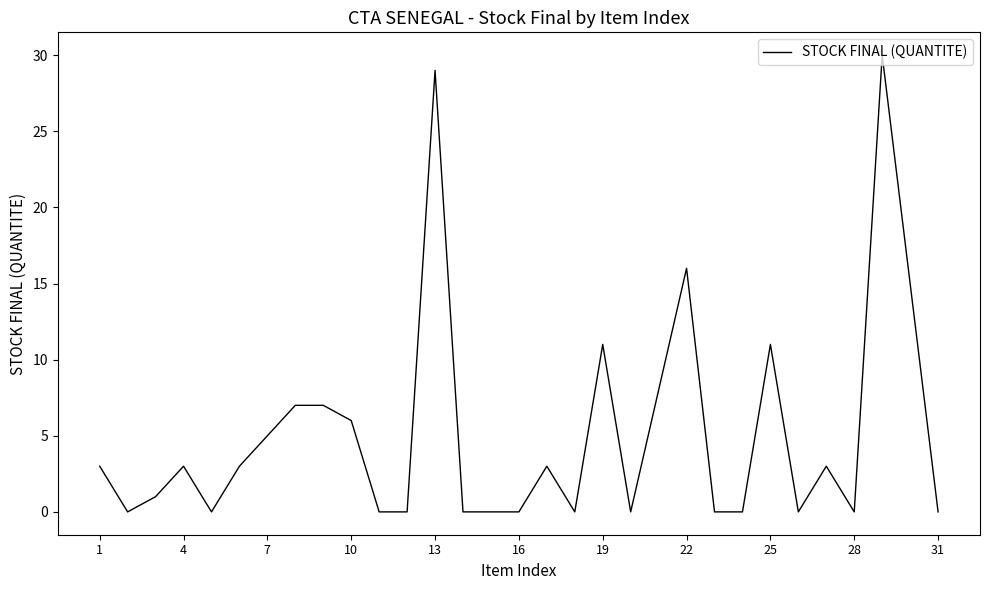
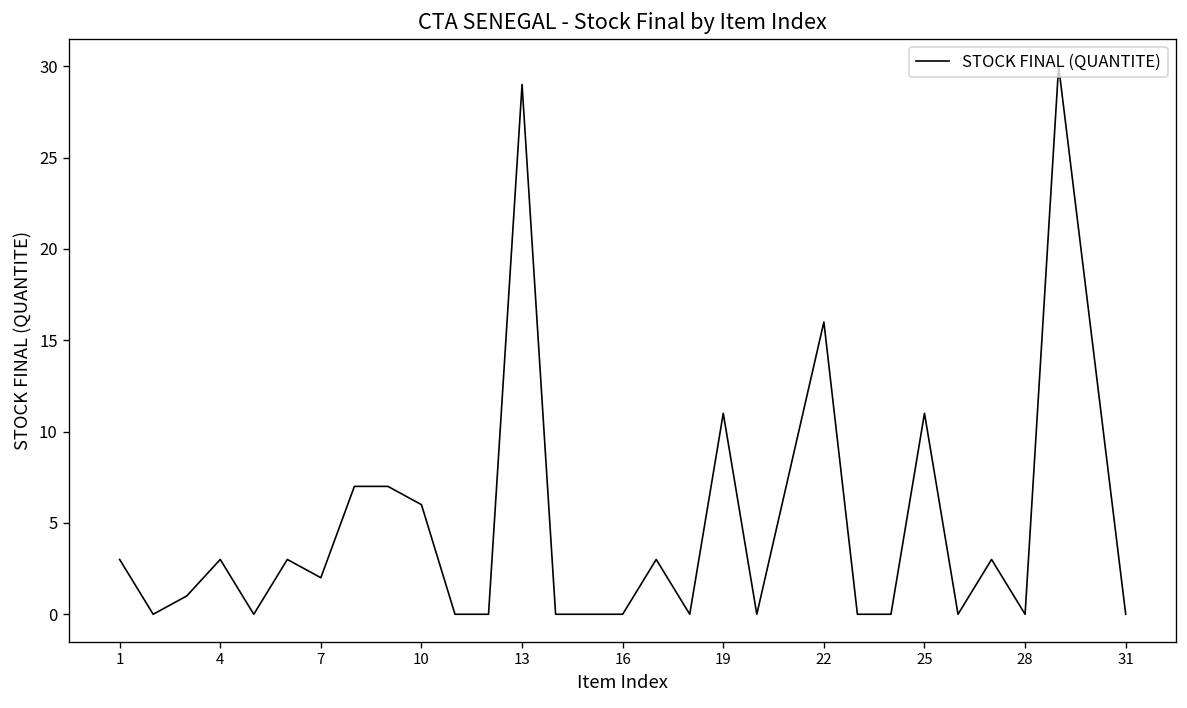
7: 5 -> 2
